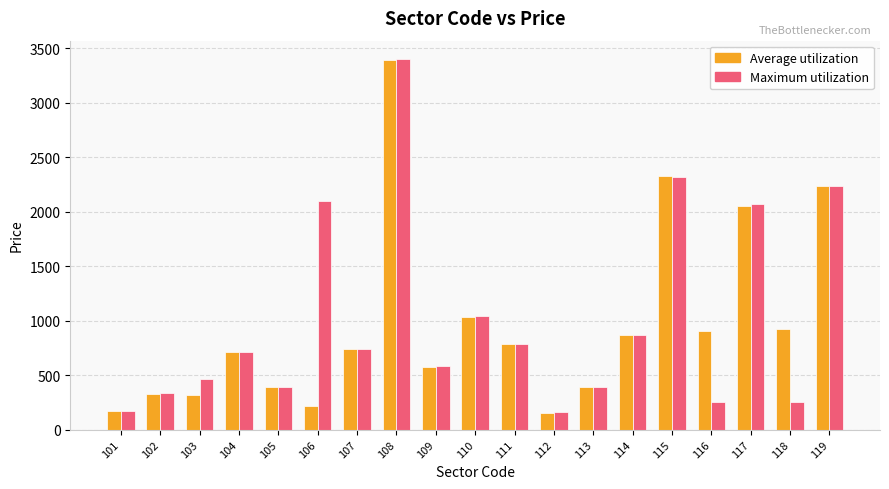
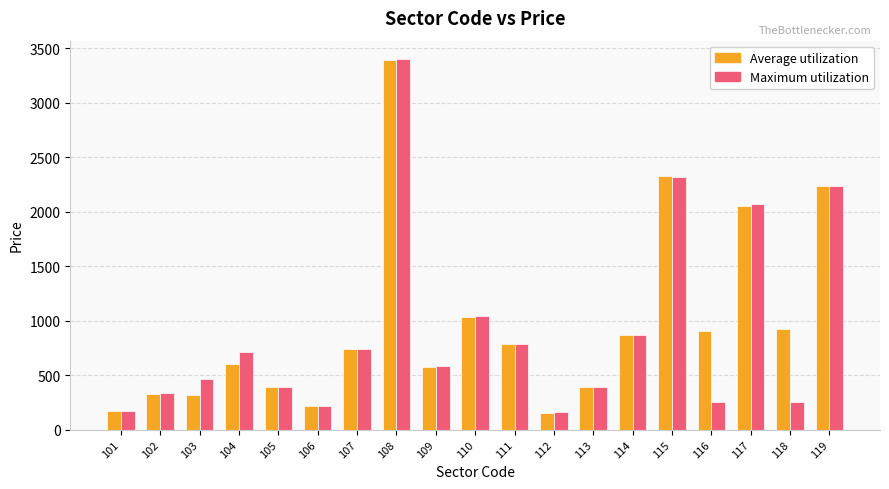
Average utilization, 104: 710 -> 600
Maximum utilization, 106: 2100 -> 220
